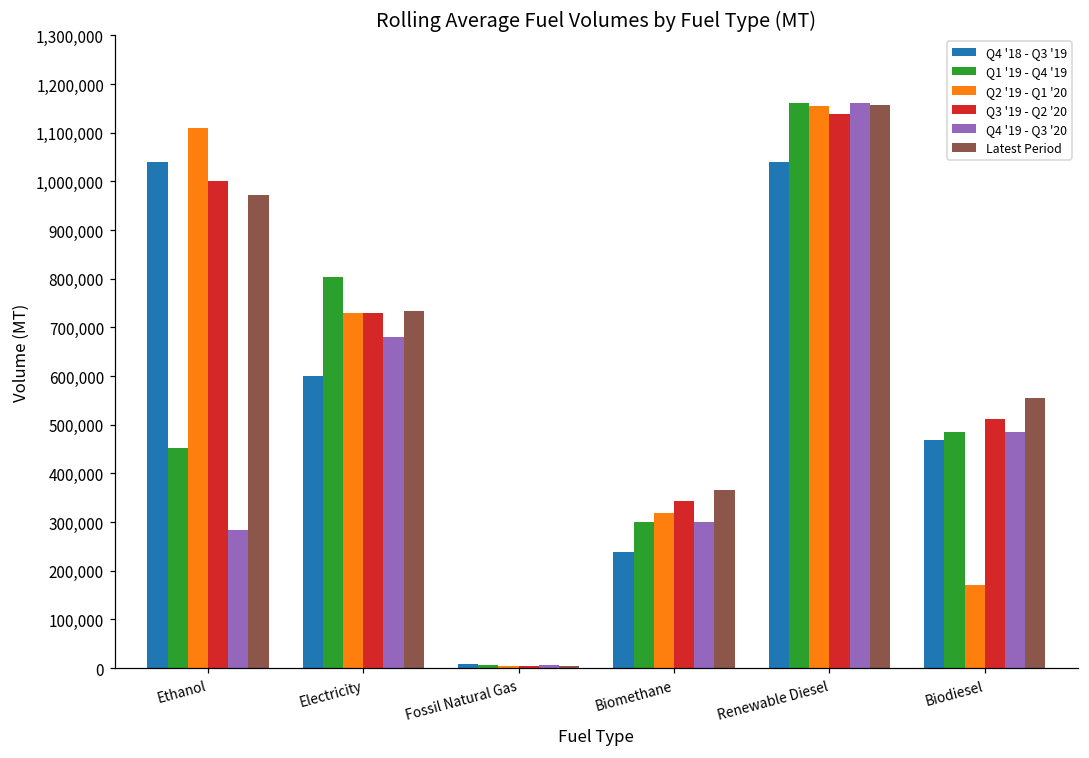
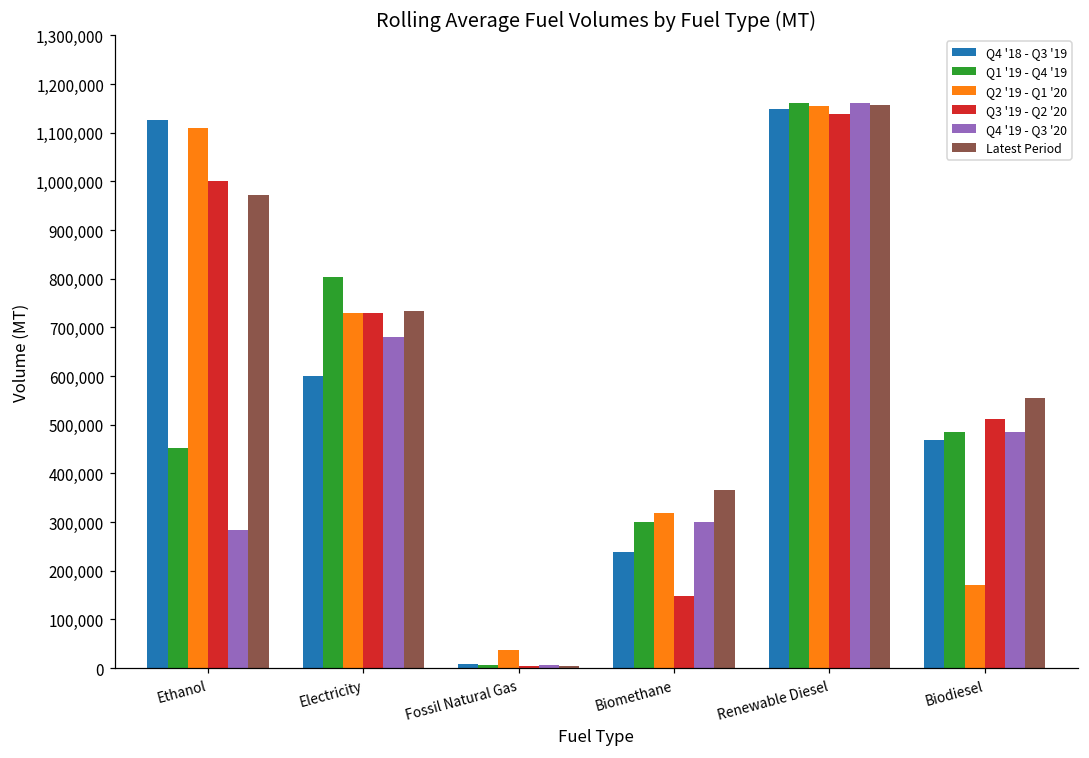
Q4 '18 - Q3 '19, Ethanol: 1,040,000 -> 1,130,000
Q2 '19 - Q1 '20, Fossil Natural Gas: 10,000 -> 40,000
Q3 '19 - Q2 '20, Biomethane: 340,000 -> 150,000
Q4 '18 - Q3 '19, Renewable Diesel: 1,040,000 -> 1,150,000
